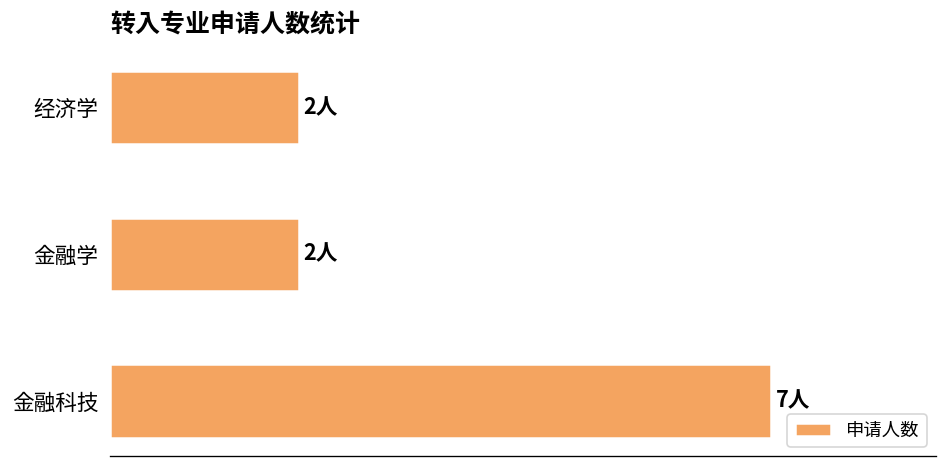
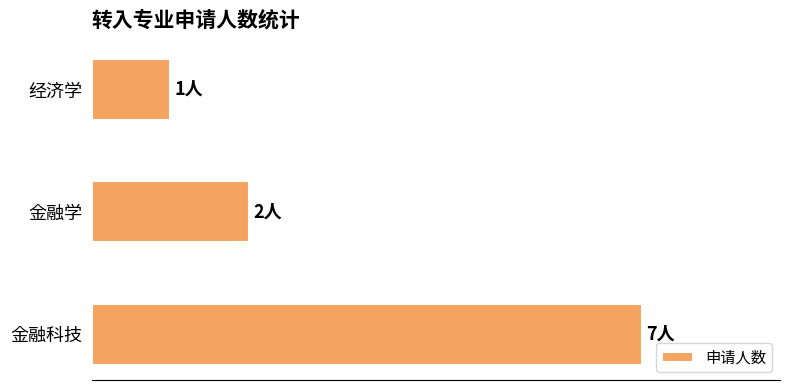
经济学: 2人 -> 1人
